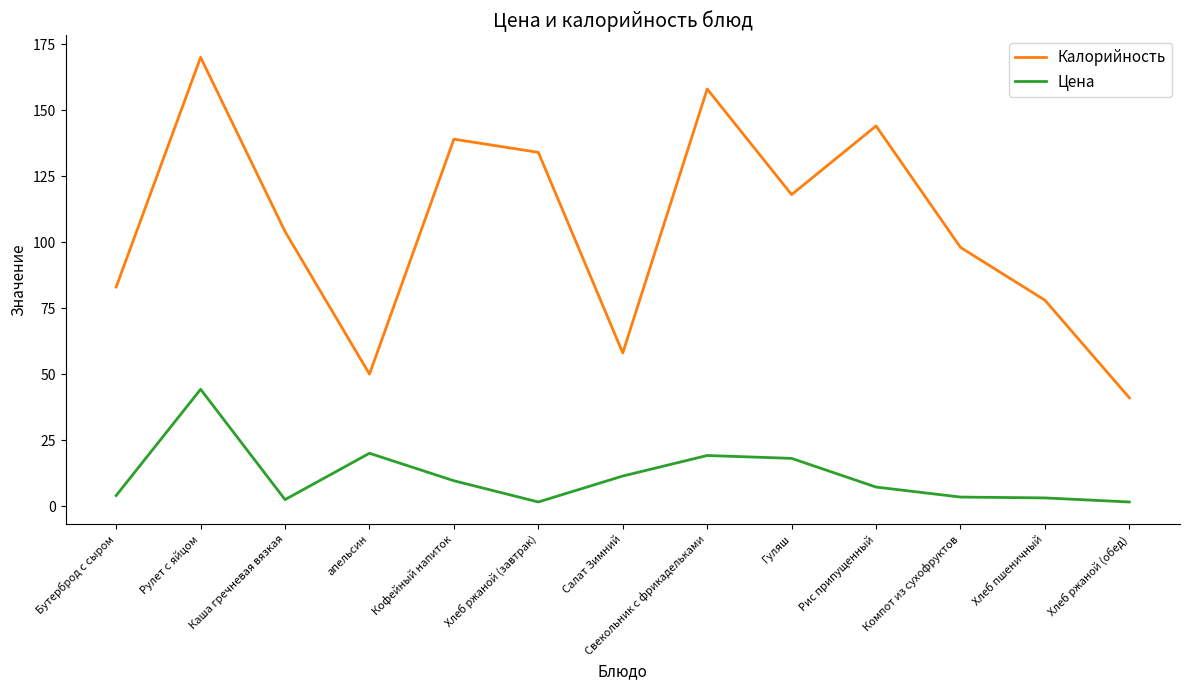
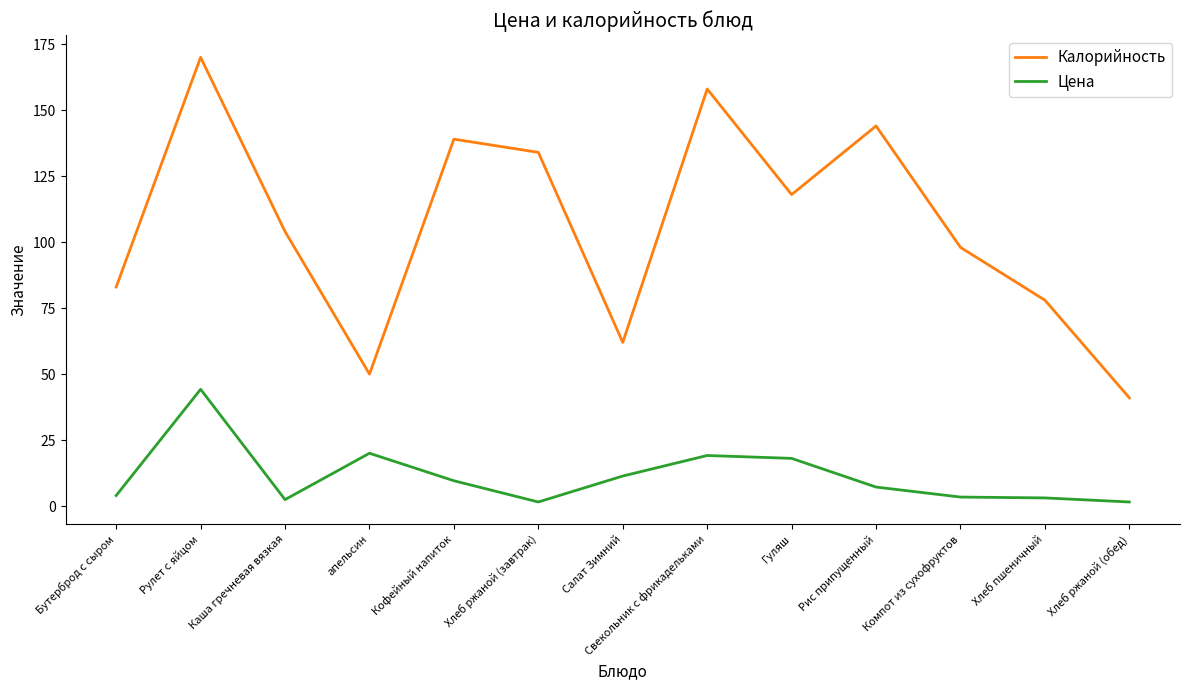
Калорийность, Салат Зимний: 58 -> 62
